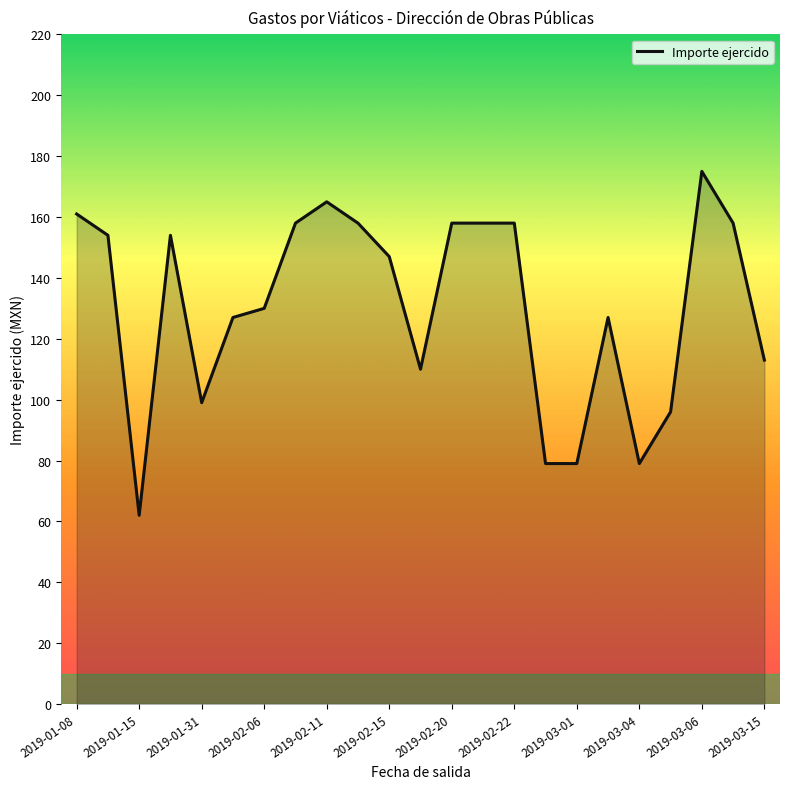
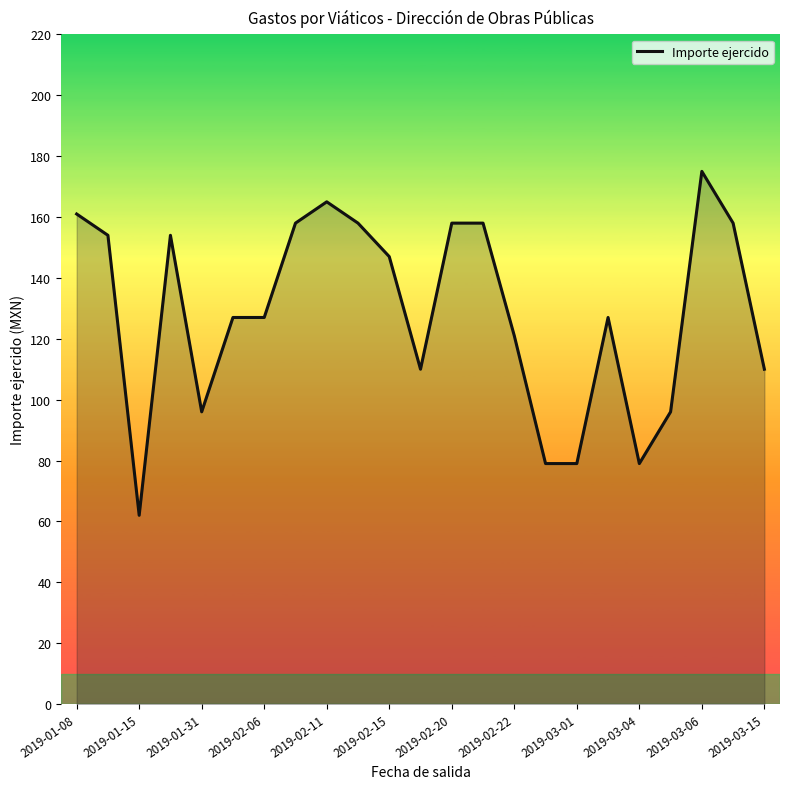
2019-01-31: 99 -> 96
2019-02-06: 130 -> 127
2019-02-22: 158 -> 121
2019-03-15: 113 -> 110
